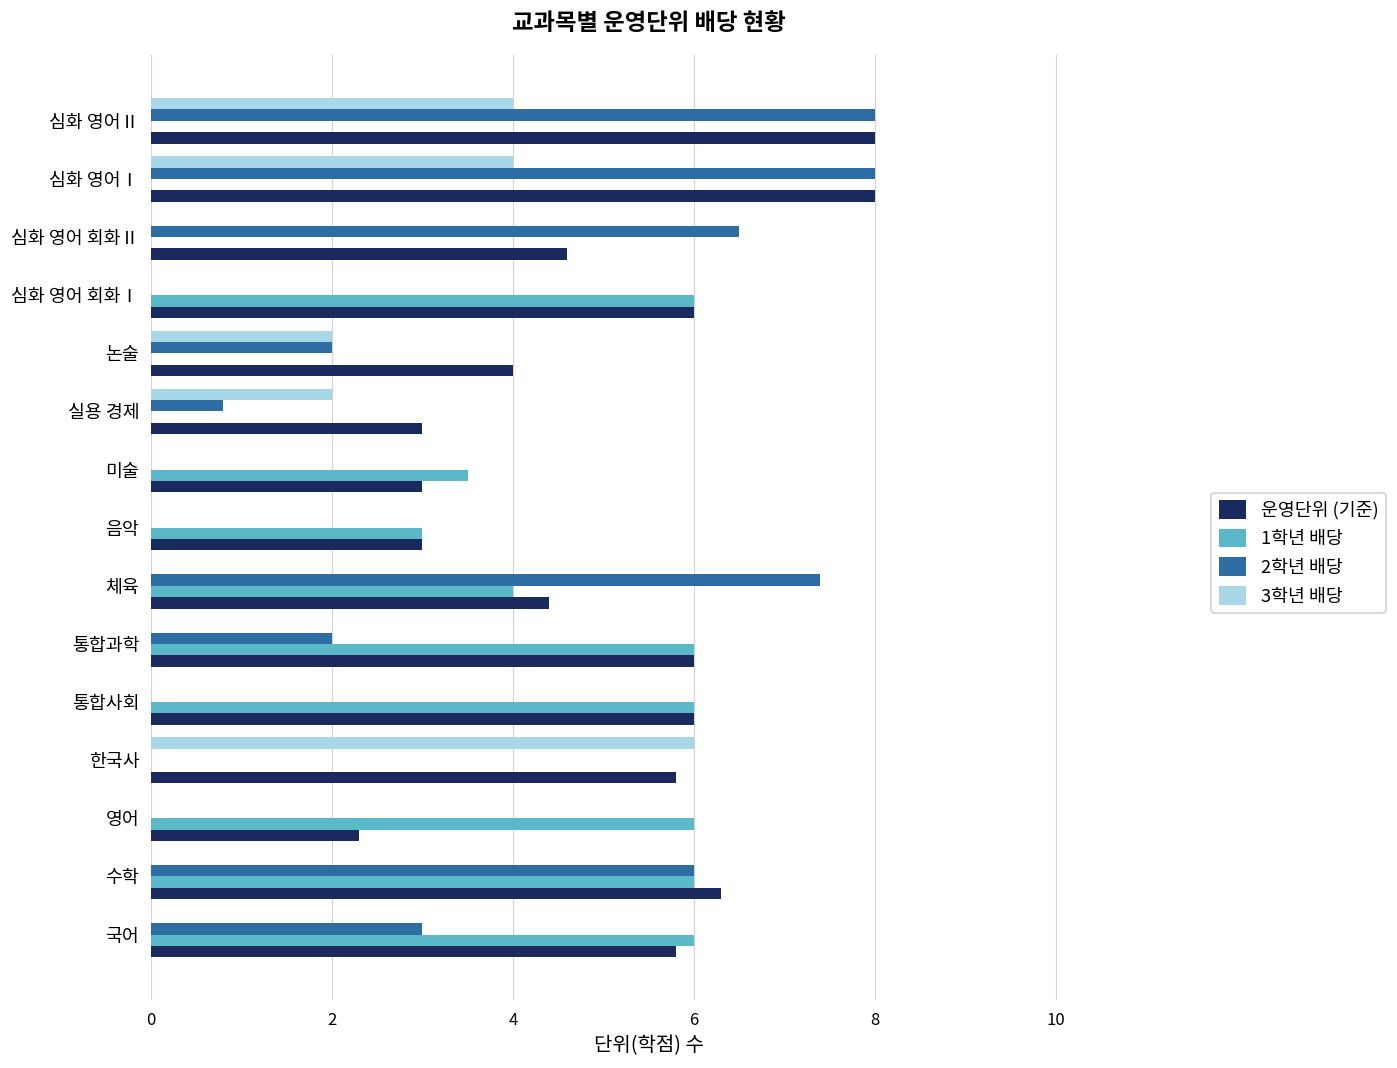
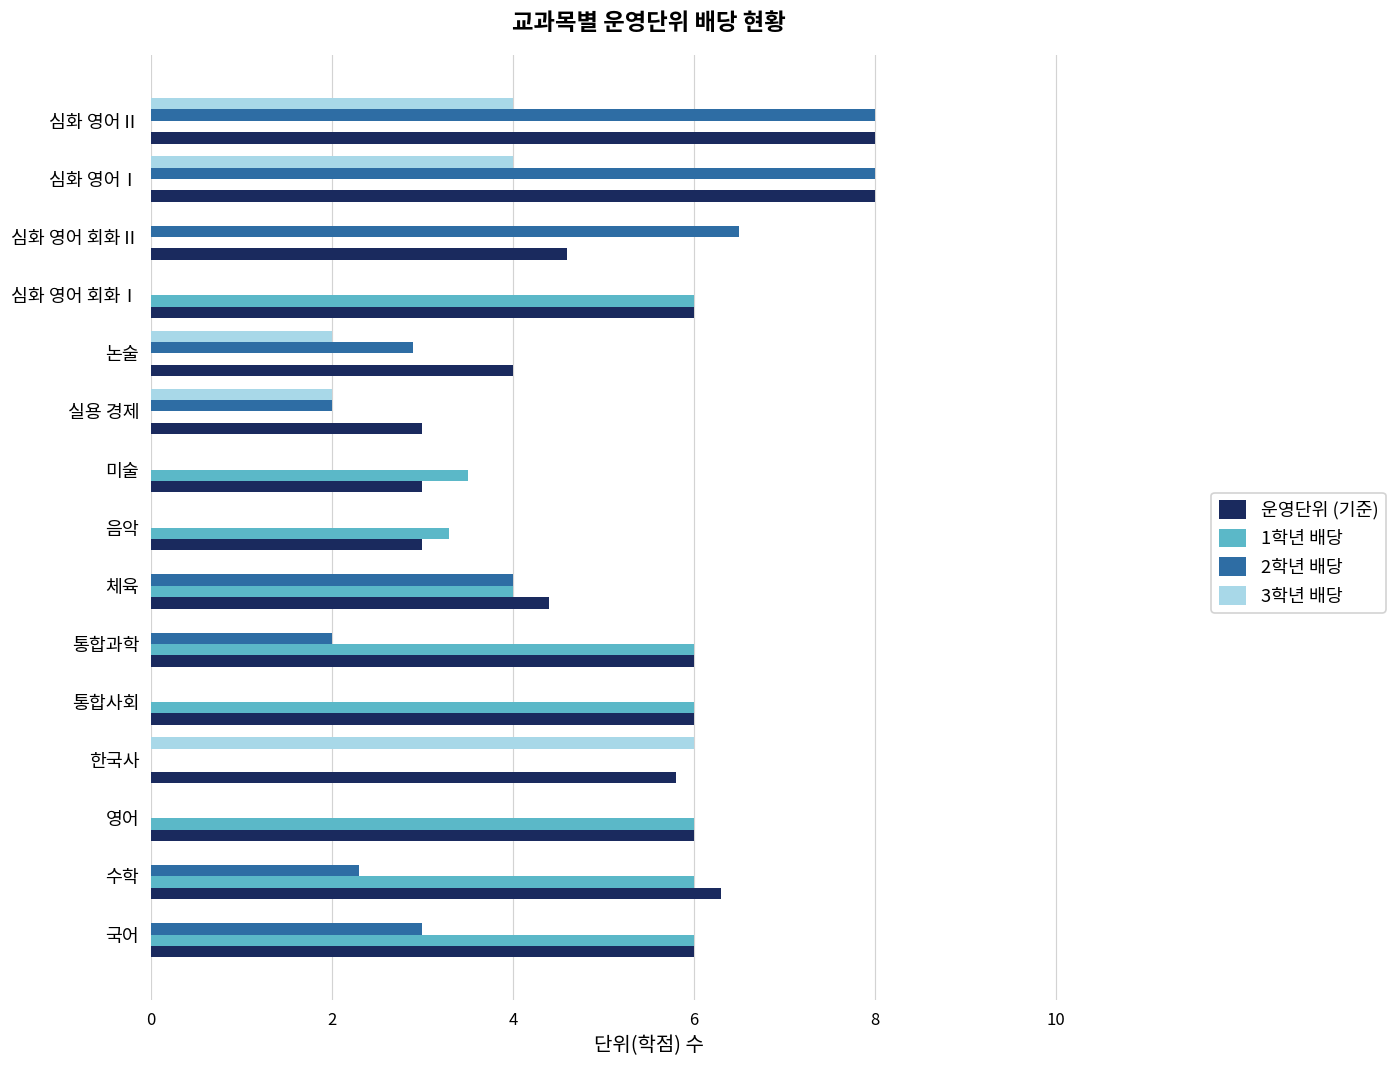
2학년 배당, 논술: 2.0 -> 2.9
2학년 배당, 실용 경제: 0.8 -> 2.0
1학년 배당, 음악: 3.0 -> 3.3
2학년 배당, 체육: 7.4 -> 4.0
운영단위 (기준), 영어: 2.3 -> 6.0
2학년 배당, 수학: 6.0 -> 2.3
운영단위 (기준), 국어: 5.8 -> 6.0
